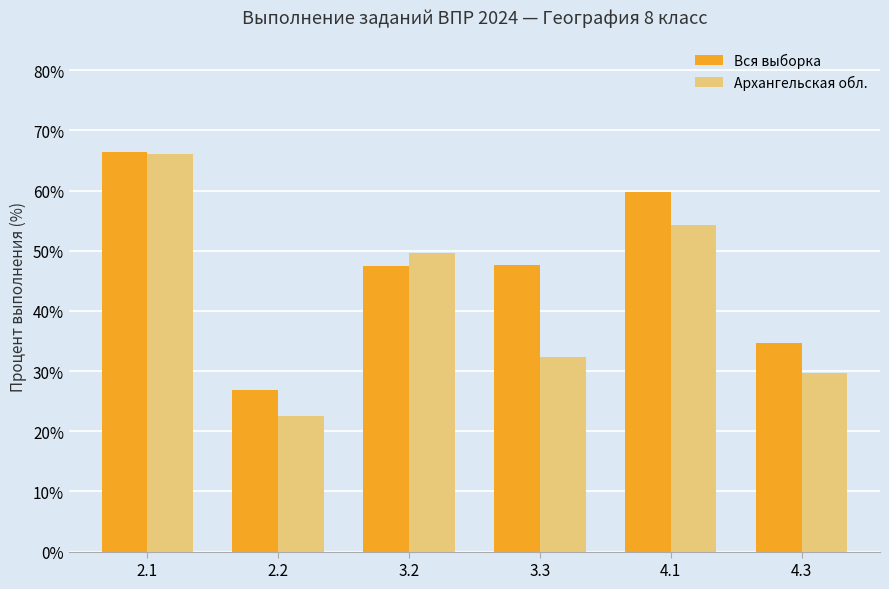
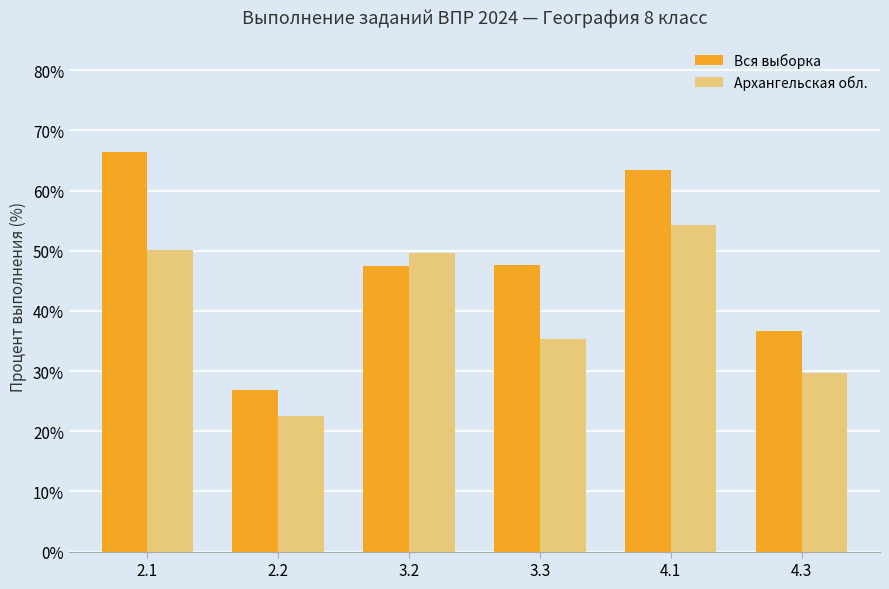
Архангельская обл., 2.1: 66% -> 50%
Архангельская обл., 3.3: 32% -> 35%
Вся выборка, 4.1: 60% -> 63%
Вся выборка, 4.3: 35% -> 37%
